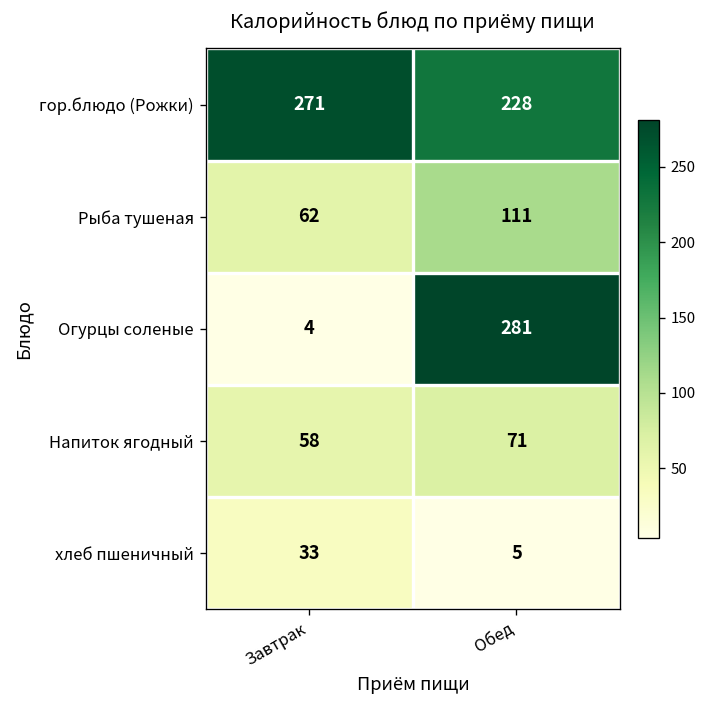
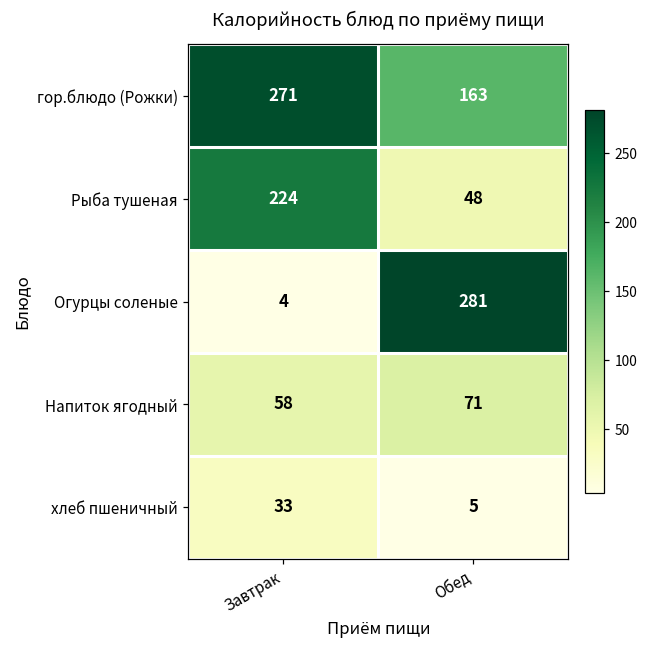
гор.блюдо (Рожки), Обед: 228 -> 163
Рыба тушеная, Завтрак: 62 -> 224
Рыба тушеная, Обед: 111 -> 48
